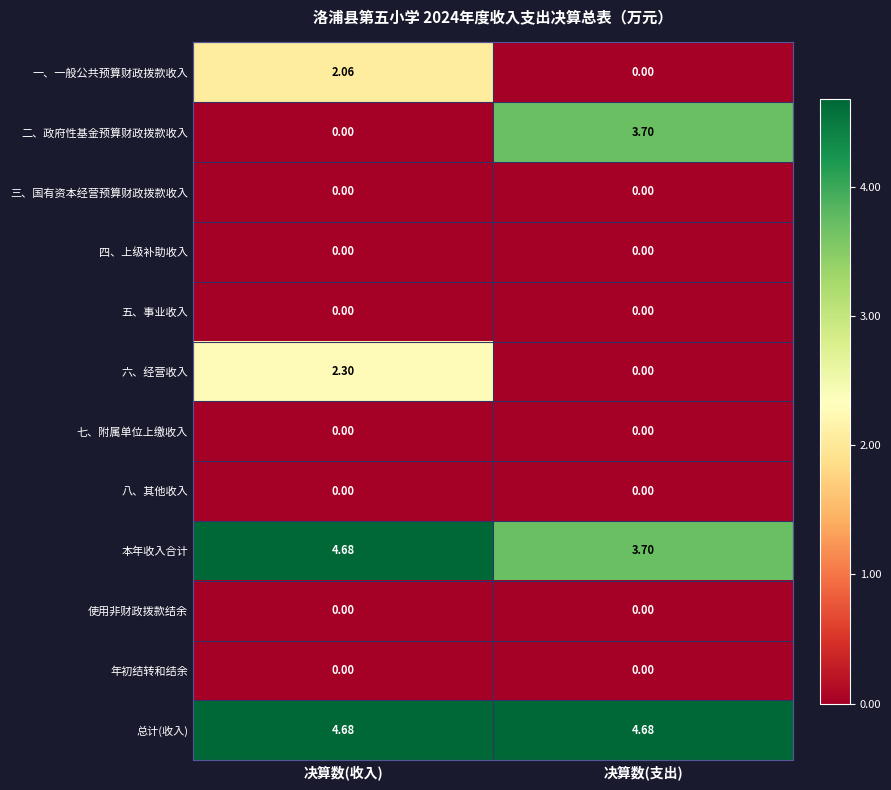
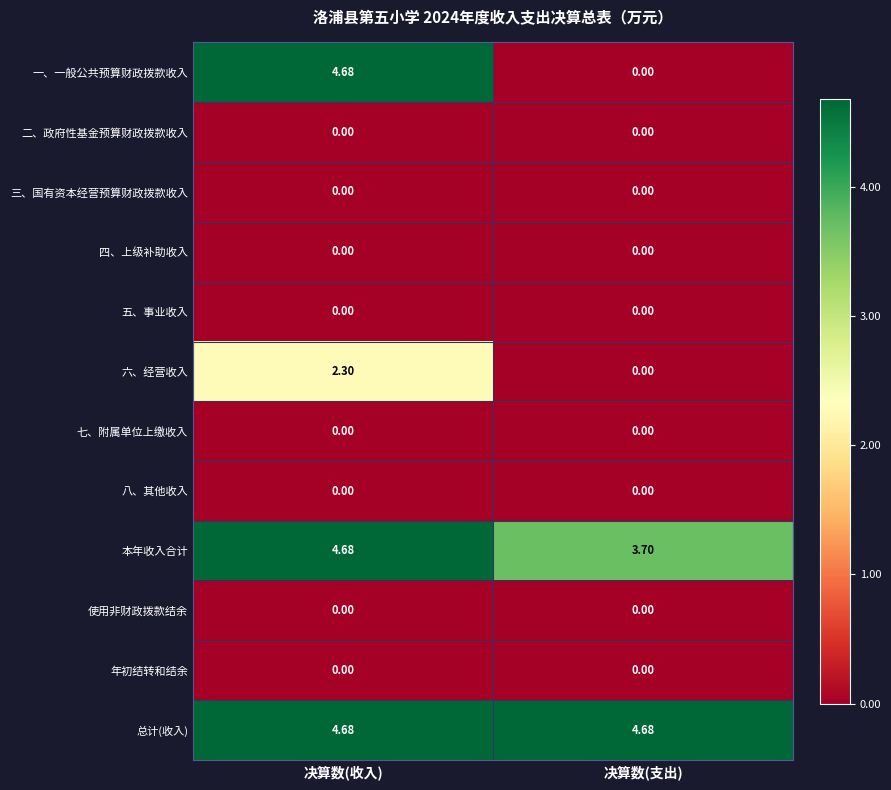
一、一般公共预算财政拨款收入, 决算数(收入): 2.06 -> 4.68
二、政府性基金预算财政拨款收入, 决算数(支出): 3.70 -> 0.00
